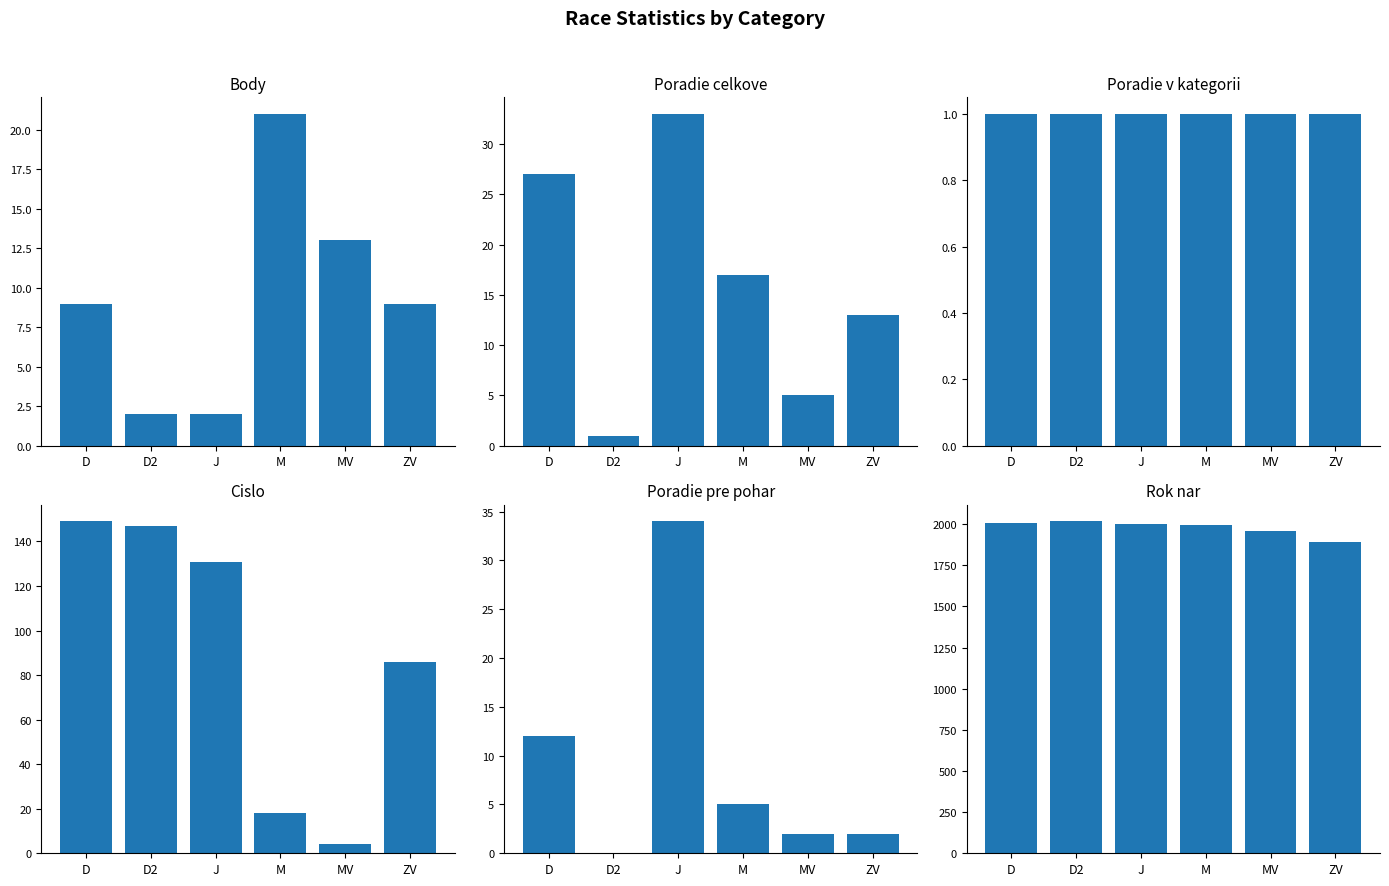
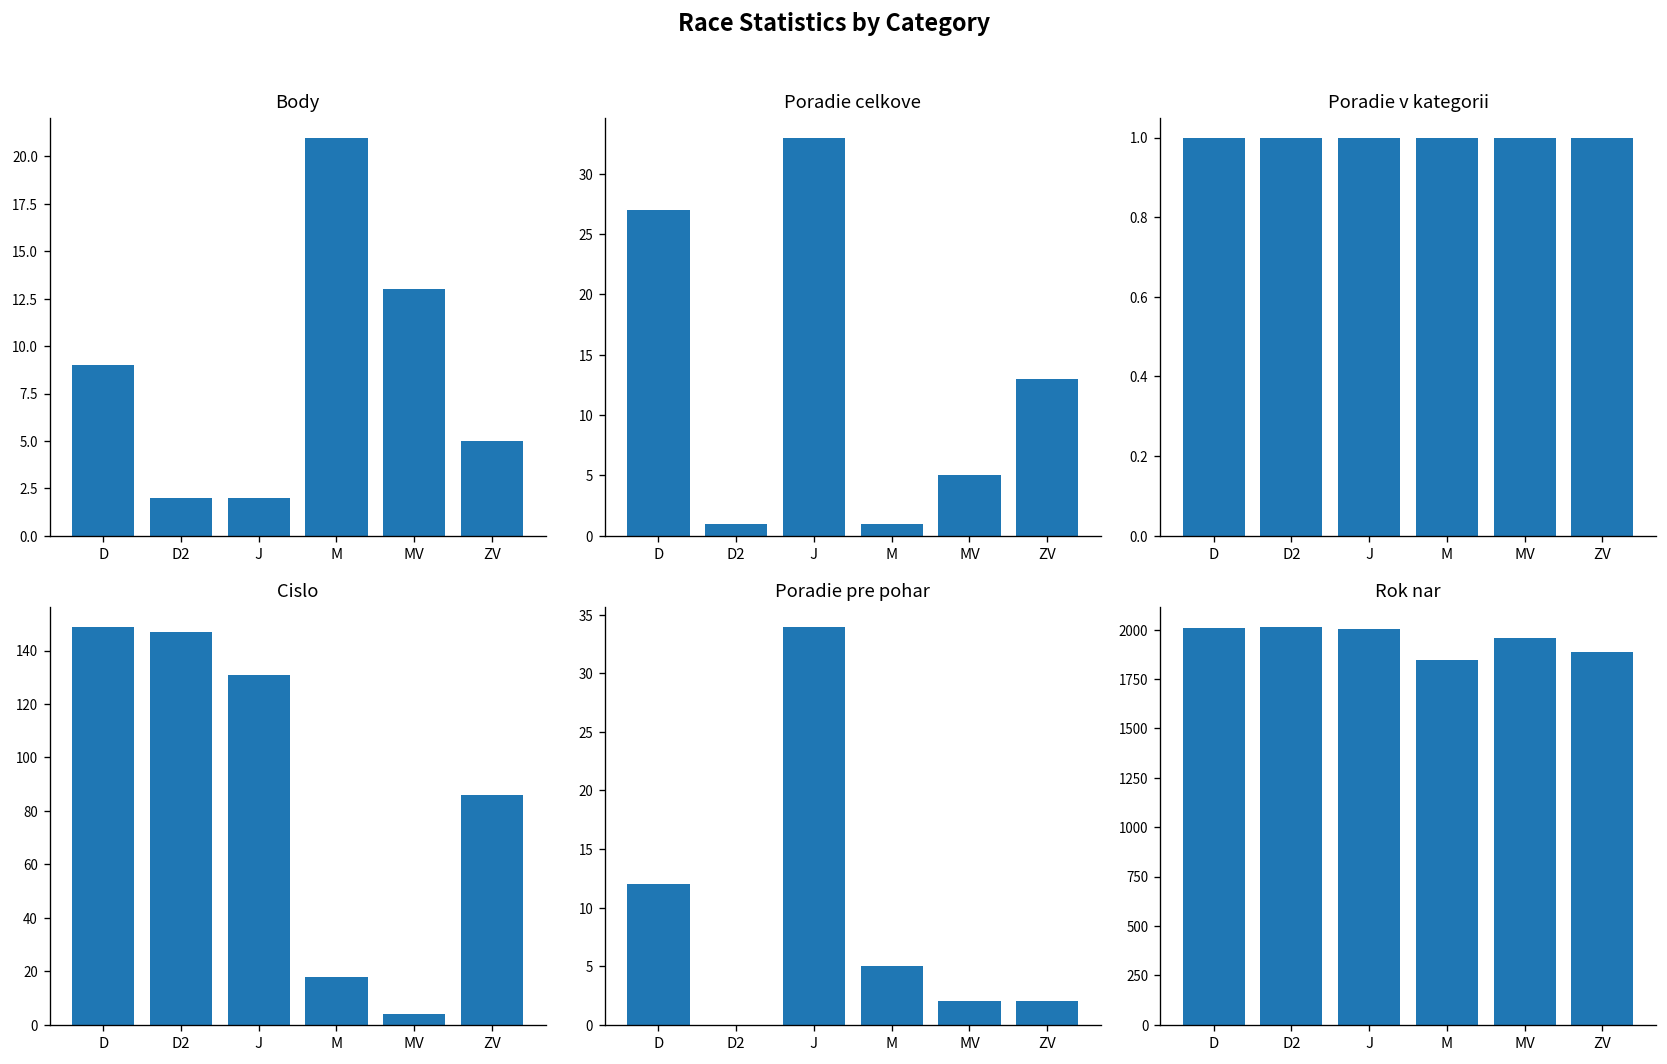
Body, ZV: 9 -> 5
Poradie celkove, M: 17 -> 1
Rok nar, M: 2000 -> 1850
